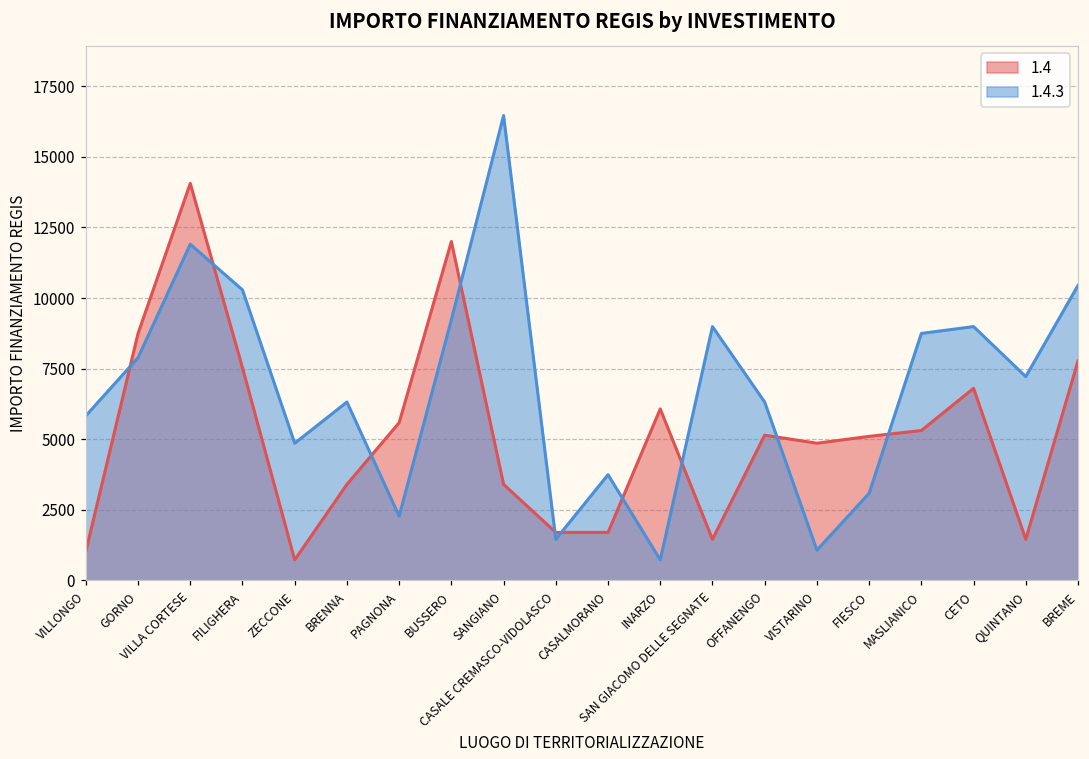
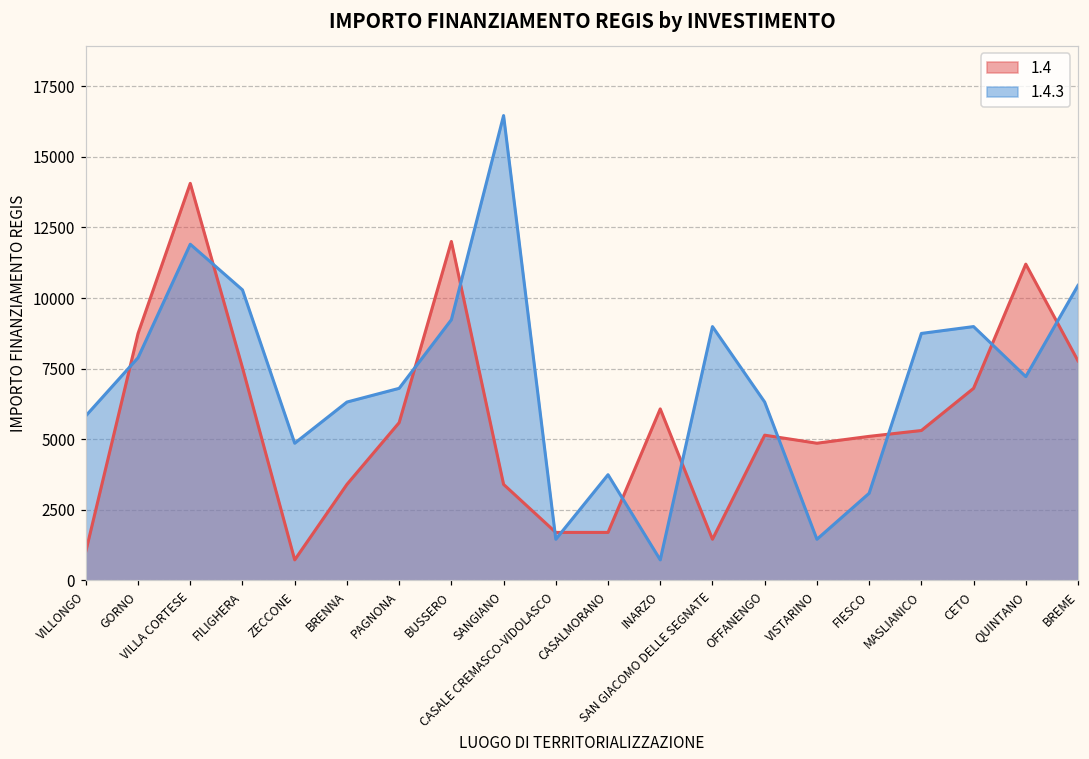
1.4.3, PAGNONA: 2300 -> 6800
1.4.3, VISTARINO: 1100 -> 1500
1.4, QUINTANO: 1500 -> 11200
